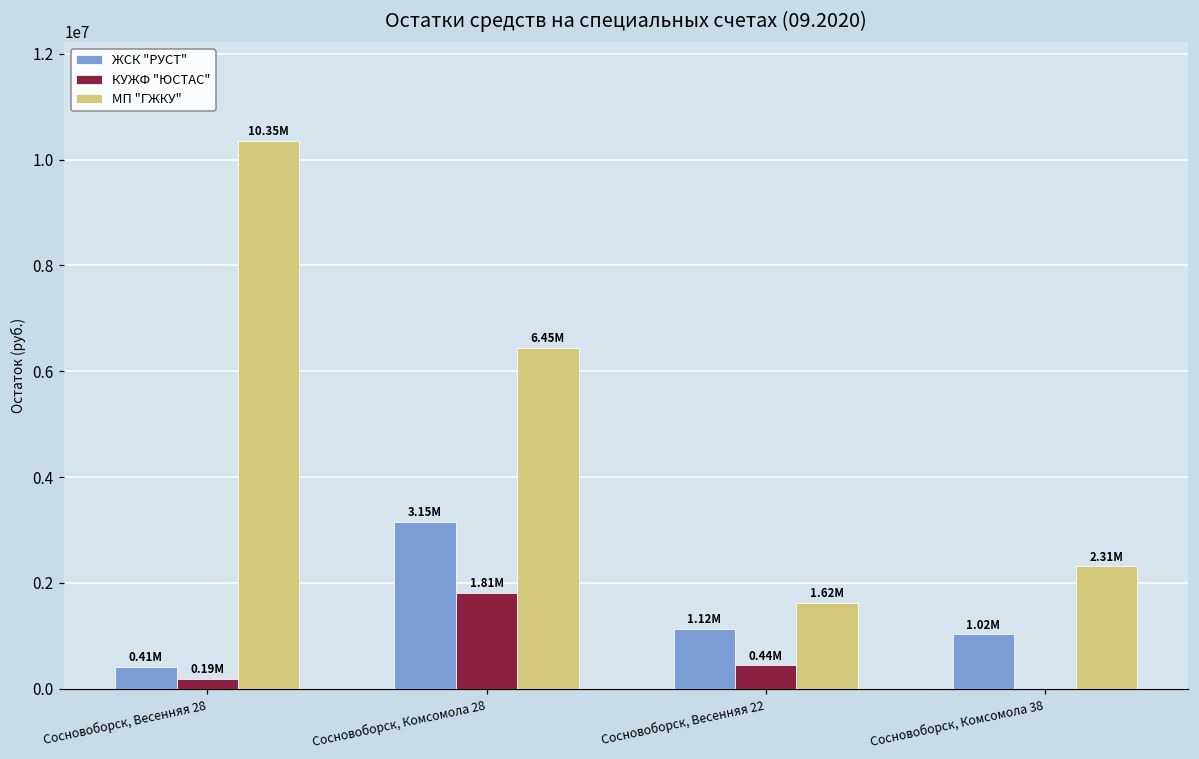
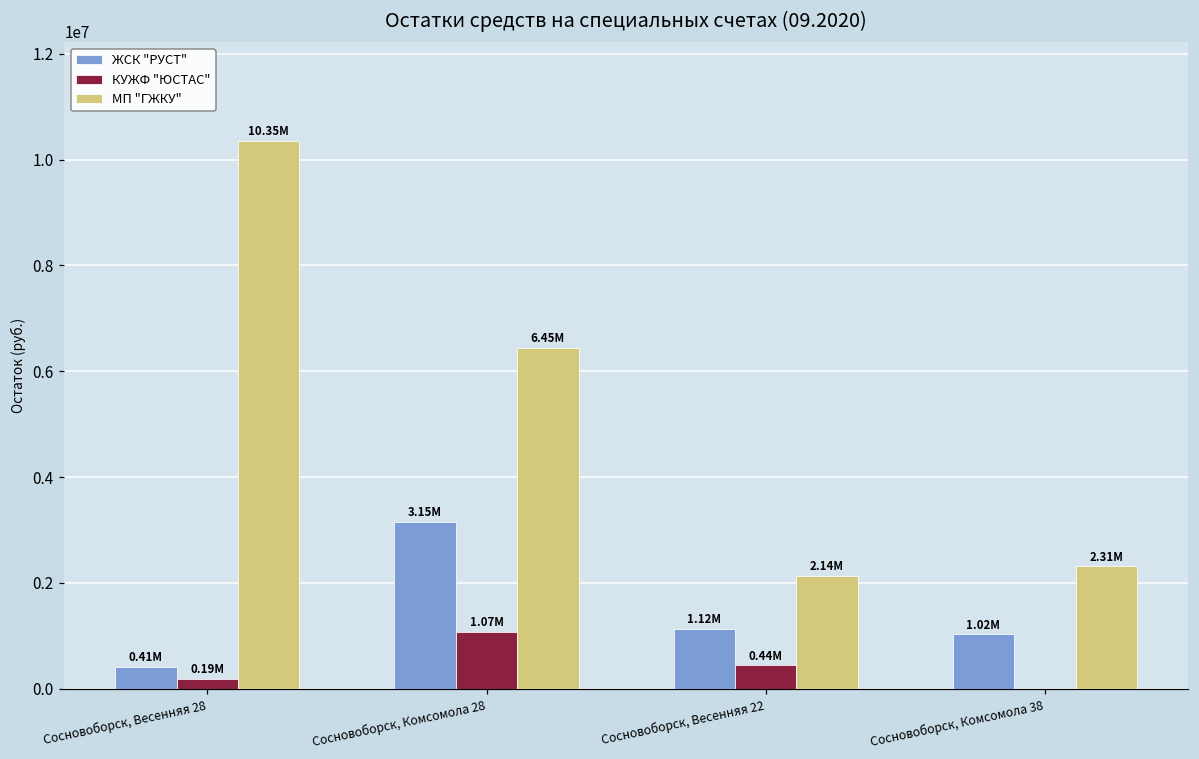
КУЖФ "ЮСТАС", Сосновоборск, Комсомола 28: 1.81M -> 1.07M
МП "ГЖКУ", Сосновоборск, Весенняя 22: 1.62M -> 2.14M
